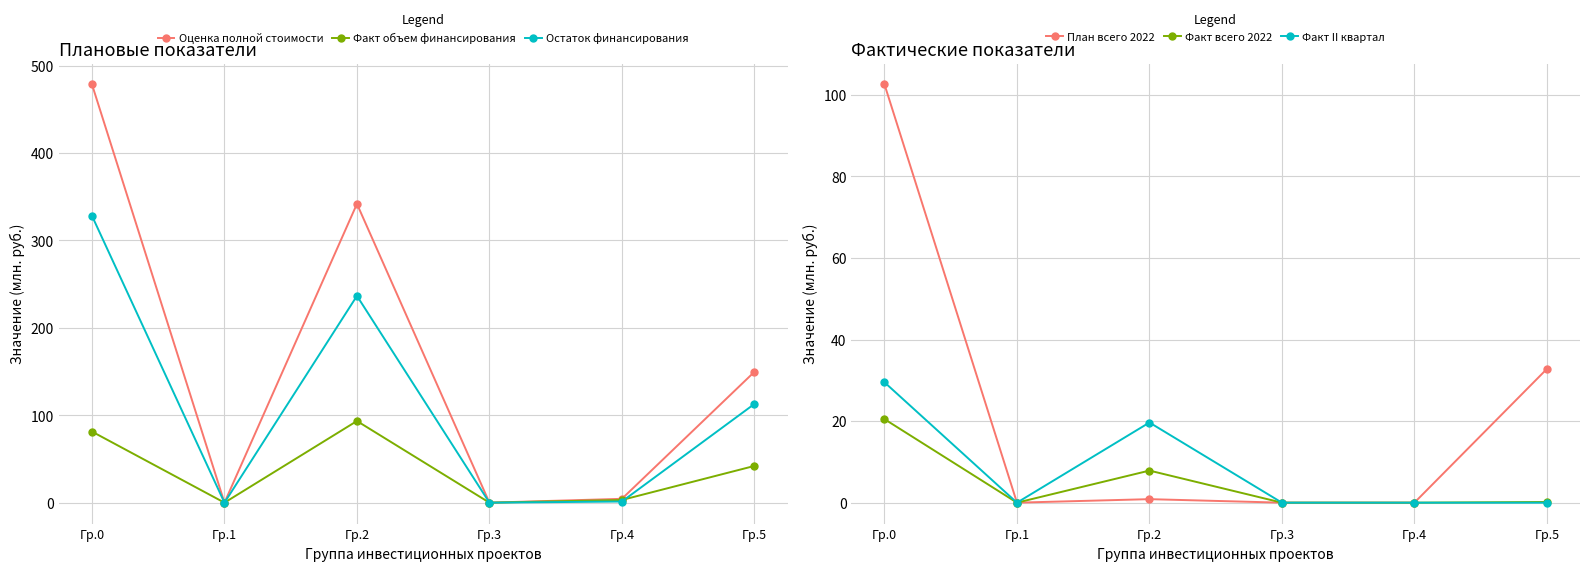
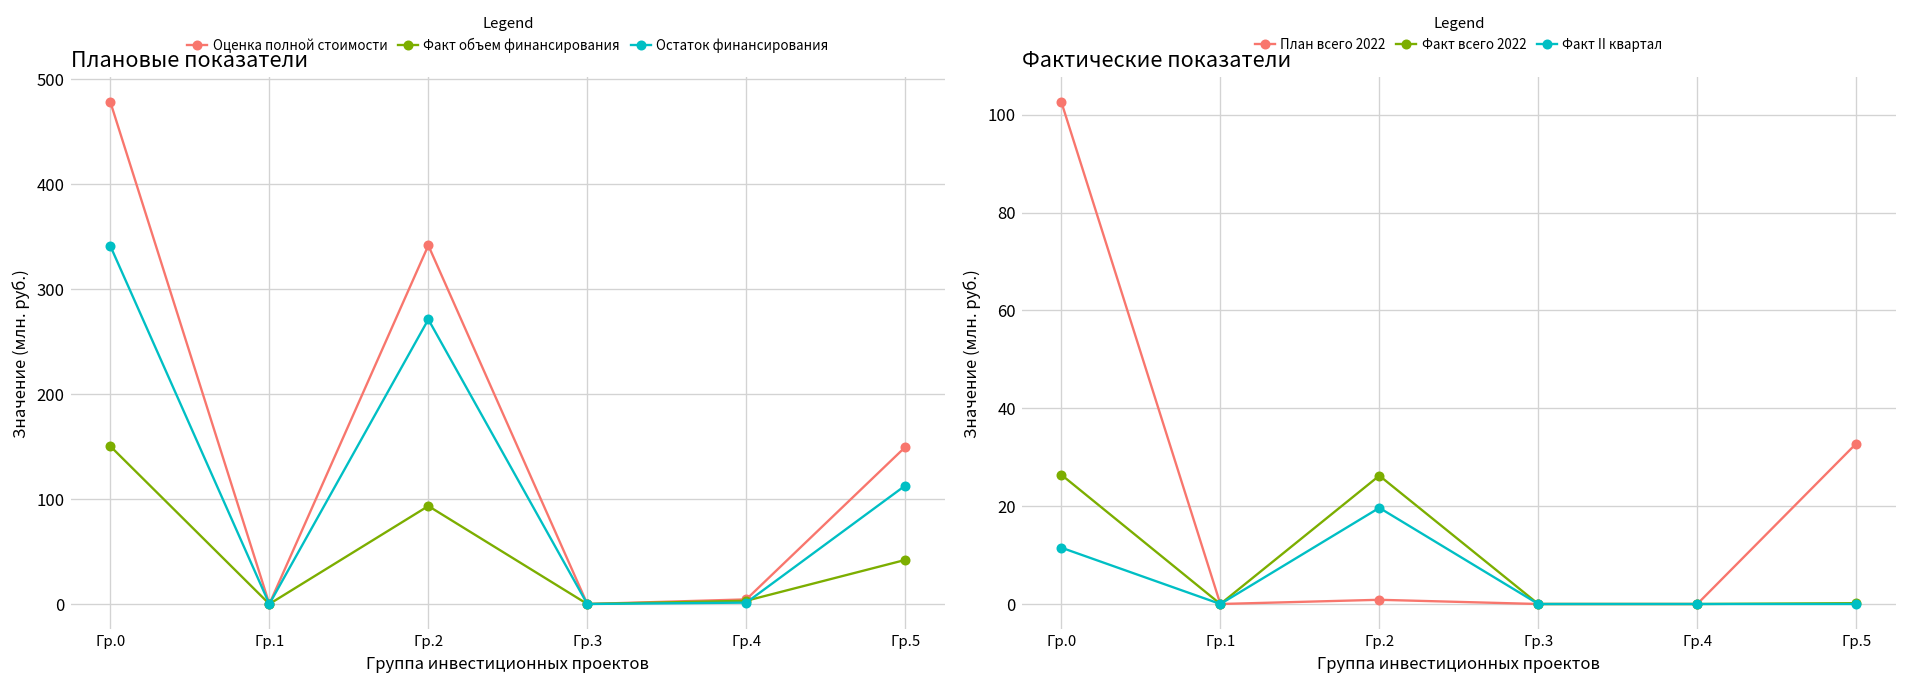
Плановые показатели, Факт объем финансирования, Гр.0: 80 -> 150
Плановые показатели, Остаток финансирования, Гр.0: 330 -> 340
Плановые показатели, Остаток финансирования, Гр.2: 240 -> 270
Фактические показатели, Факт всего 2022, Гр.0: 20 -> 26
Фактические показатели, Факт II квартал, Гр.0: 30 -> 12
Фактические показатели, Факт всего 2022, Гр.2: 8 -> 26
